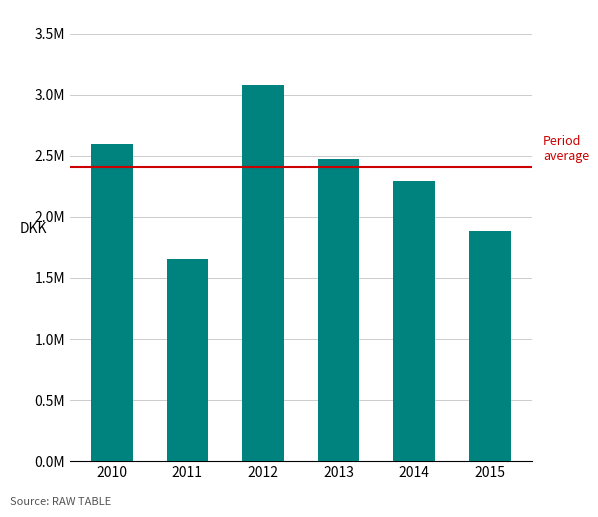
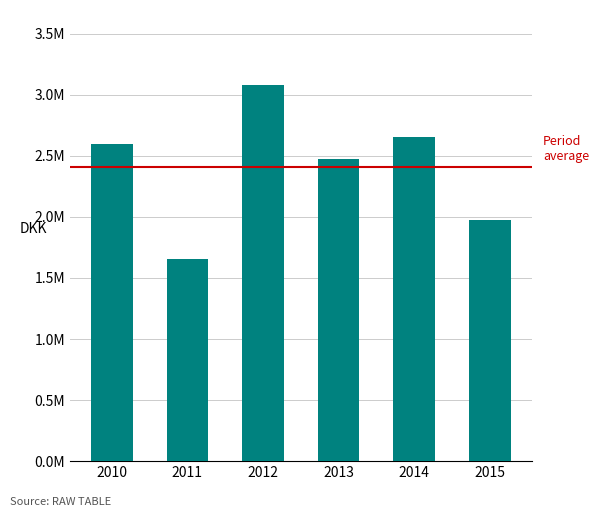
2014: 2290000 -> 2660000
2015: 1890000 -> 1970000
